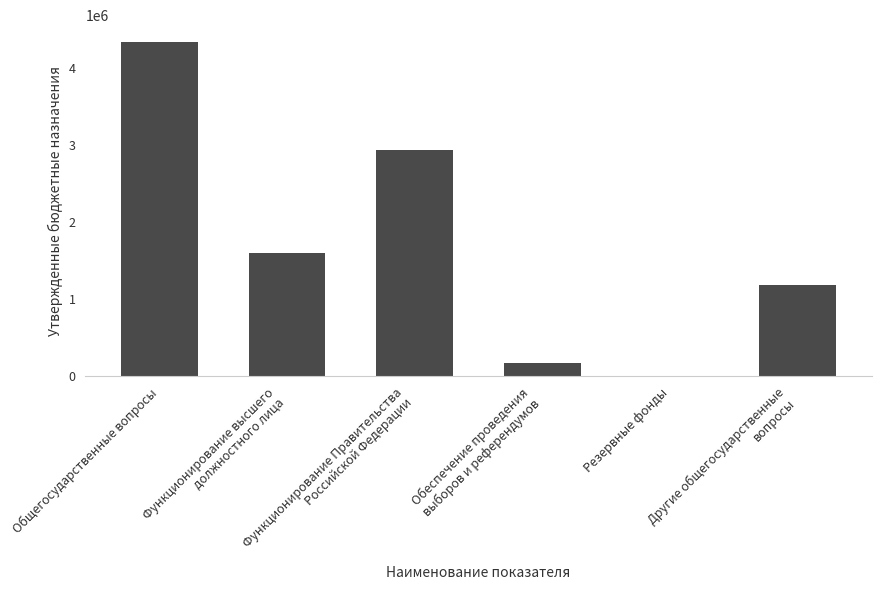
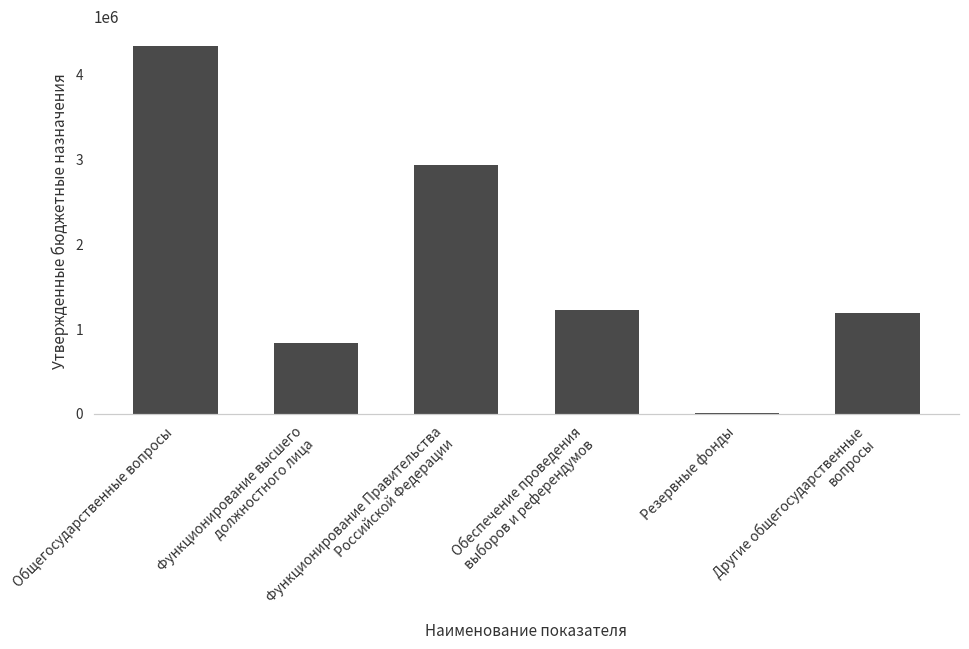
Функционирование высшего должностного лица: 1600000 -> 800000
Обеспечение проведения выборов и референдумов: 200000 -> 1200000
